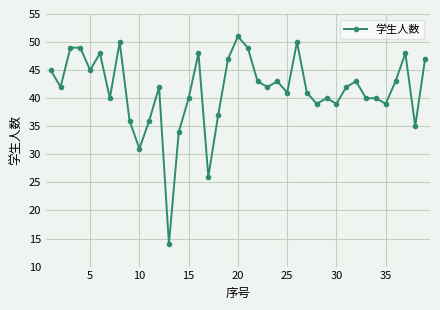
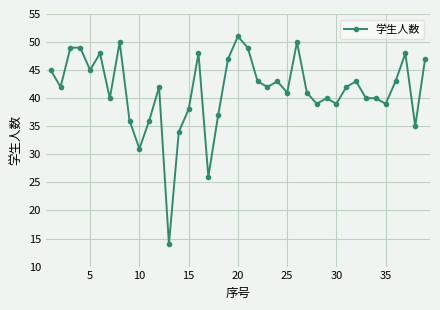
15: 40 -> 38
